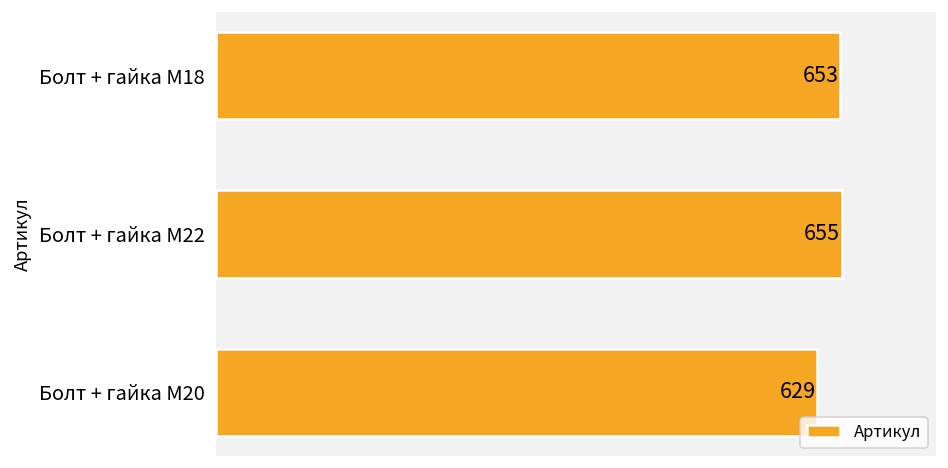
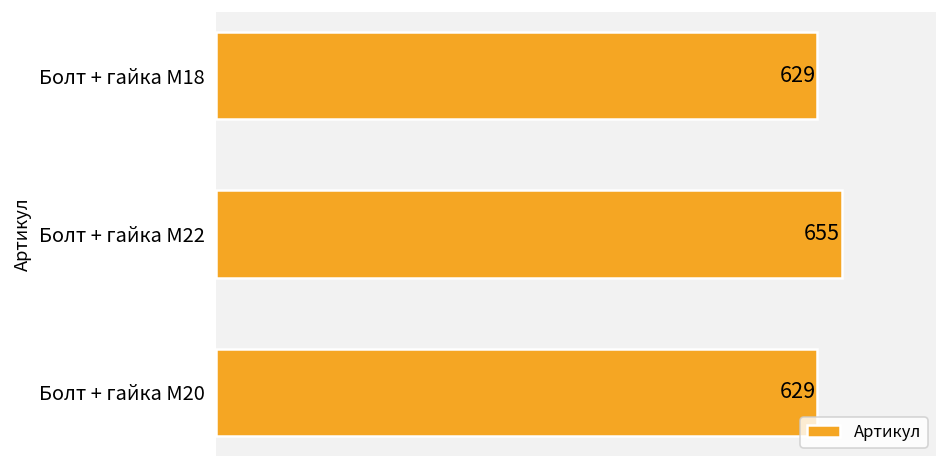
Болт + гайка M18: 653 -> 629
